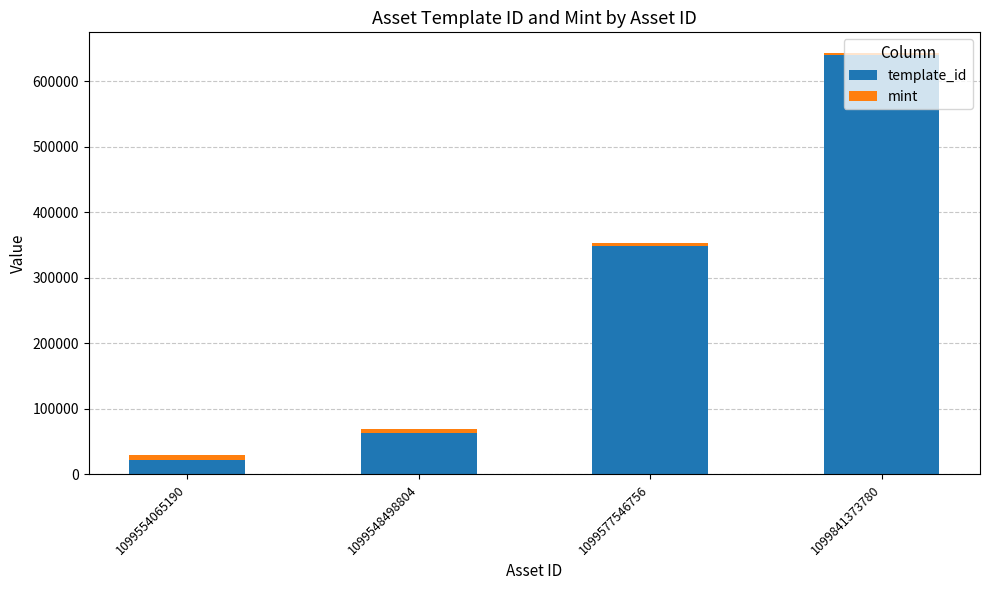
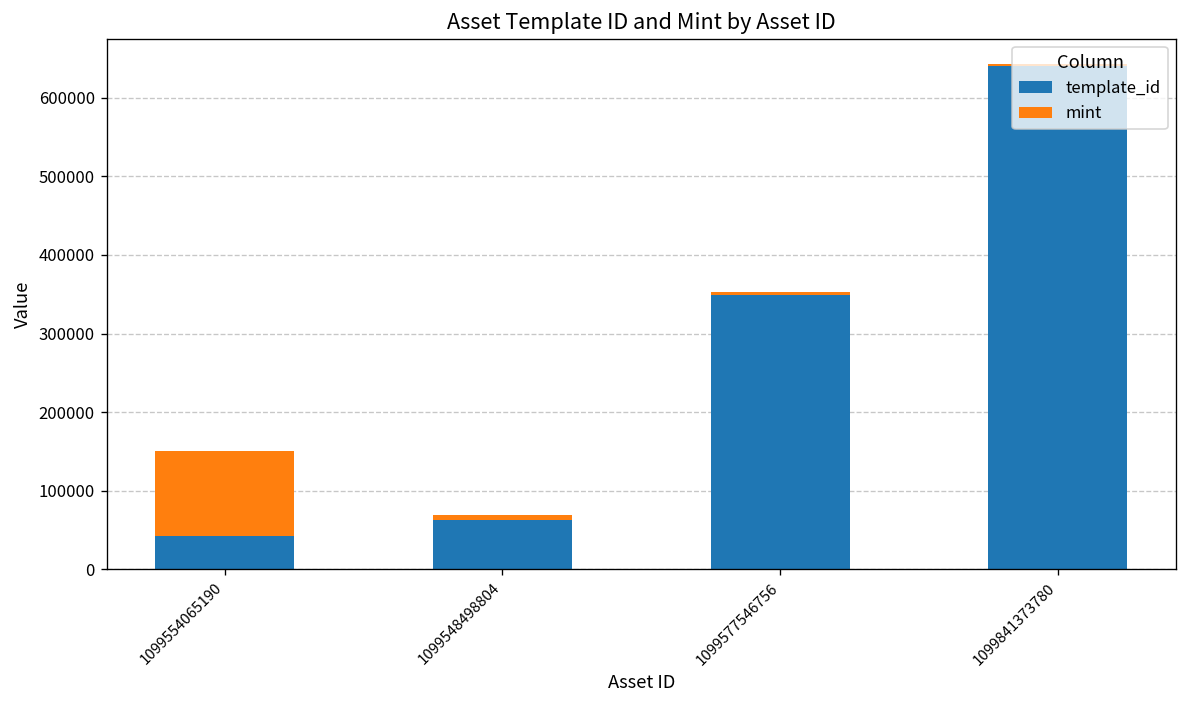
template_id, 1099554065190: 20000 -> 40000
mint, 1099554065190: 10000 -> 110000
